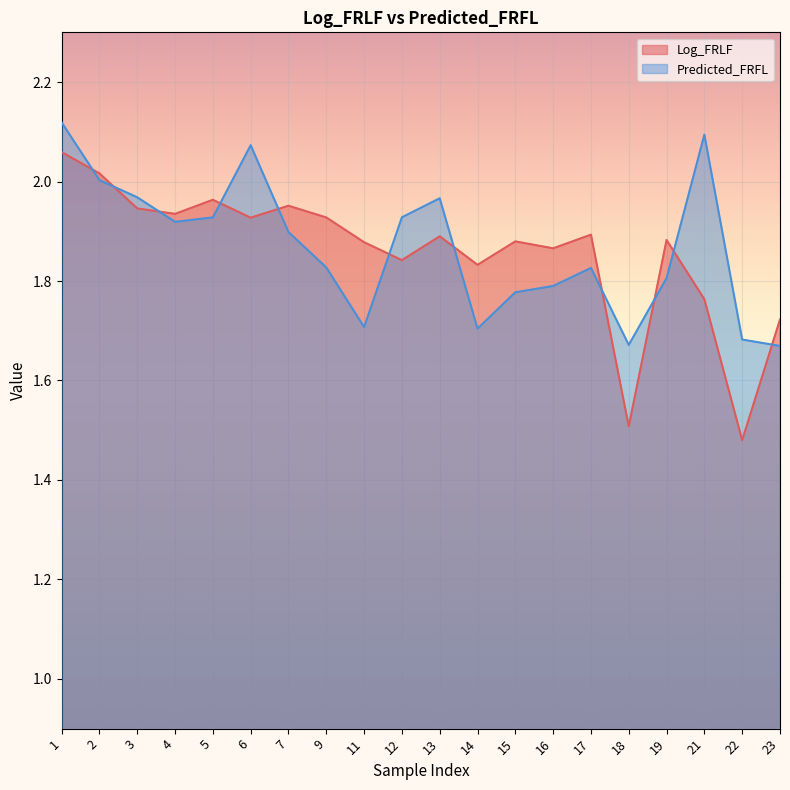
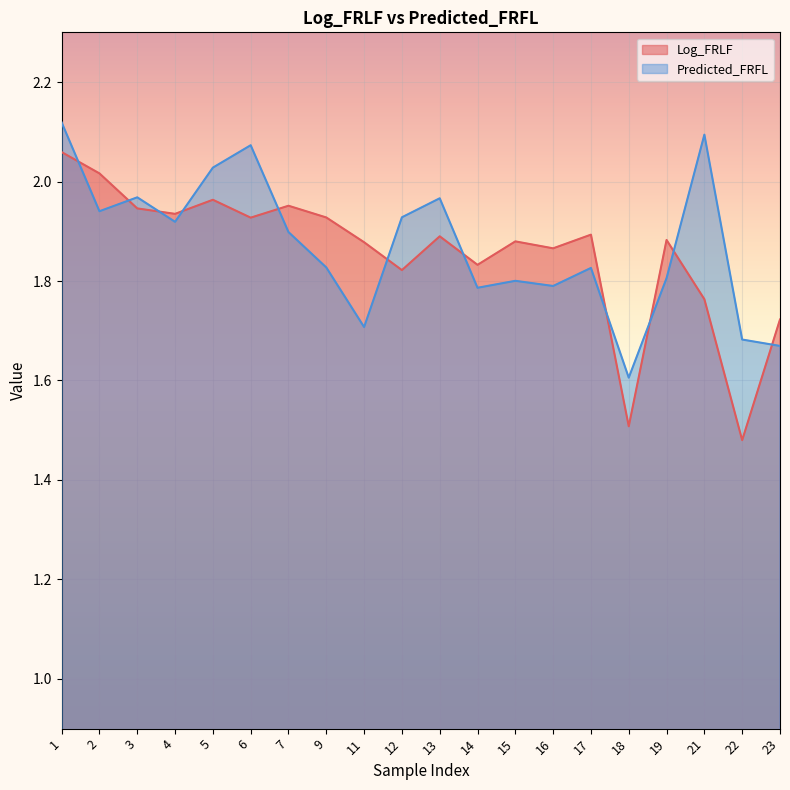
Predicted_FRFL, 2: 2.00 -> 1.94
Predicted_FRFL, 5: 1.93 -> 2.03
Log_FRLF, 12: 1.84 -> 1.82
Predicted_FRFL, 14: 1.70 -> 1.79
Predicted_FRFL, 15: 1.78 -> 1.80
Predicted_FRFL, 18: 1.67 -> 1.61
